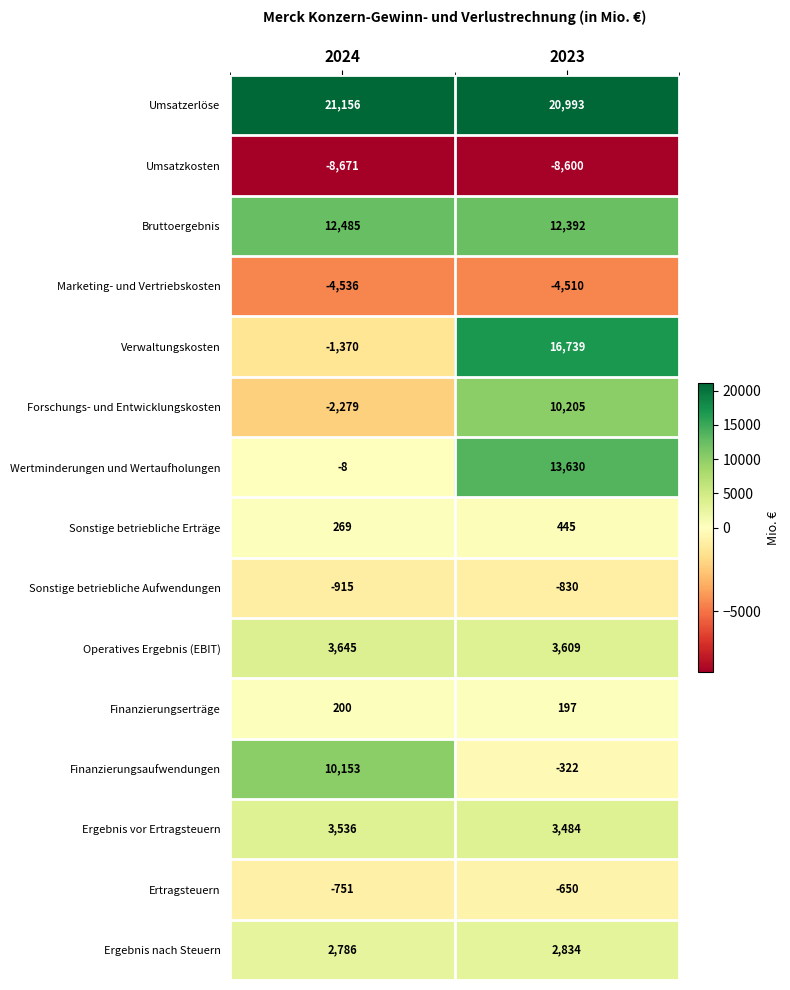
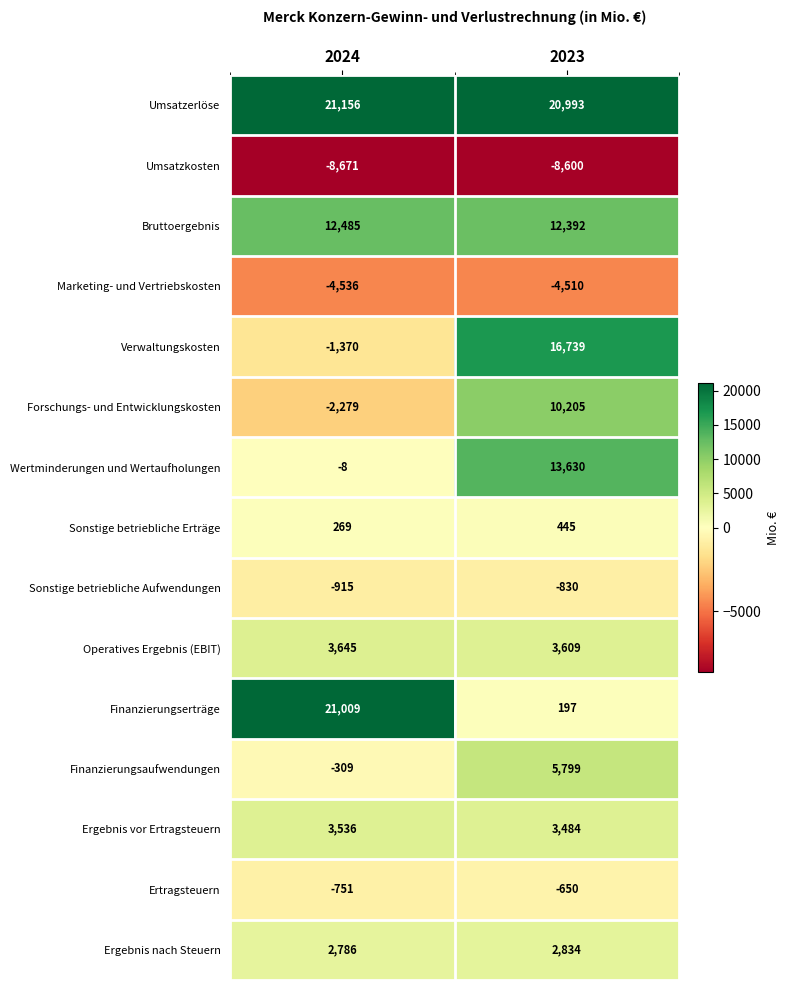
Finanzierungserträge, 2024: 200 -> 21,009
Finanzierungsaufwendungen, 2024: 10,153 -> -309
Finanzierungsaufwendungen, 2023: -322 -> 5,799
